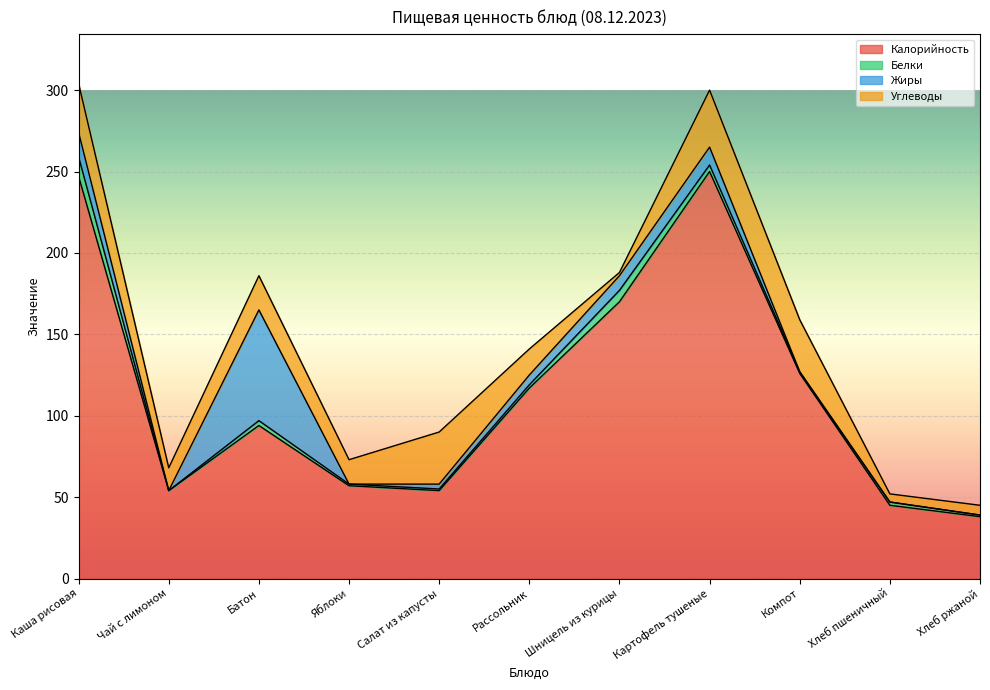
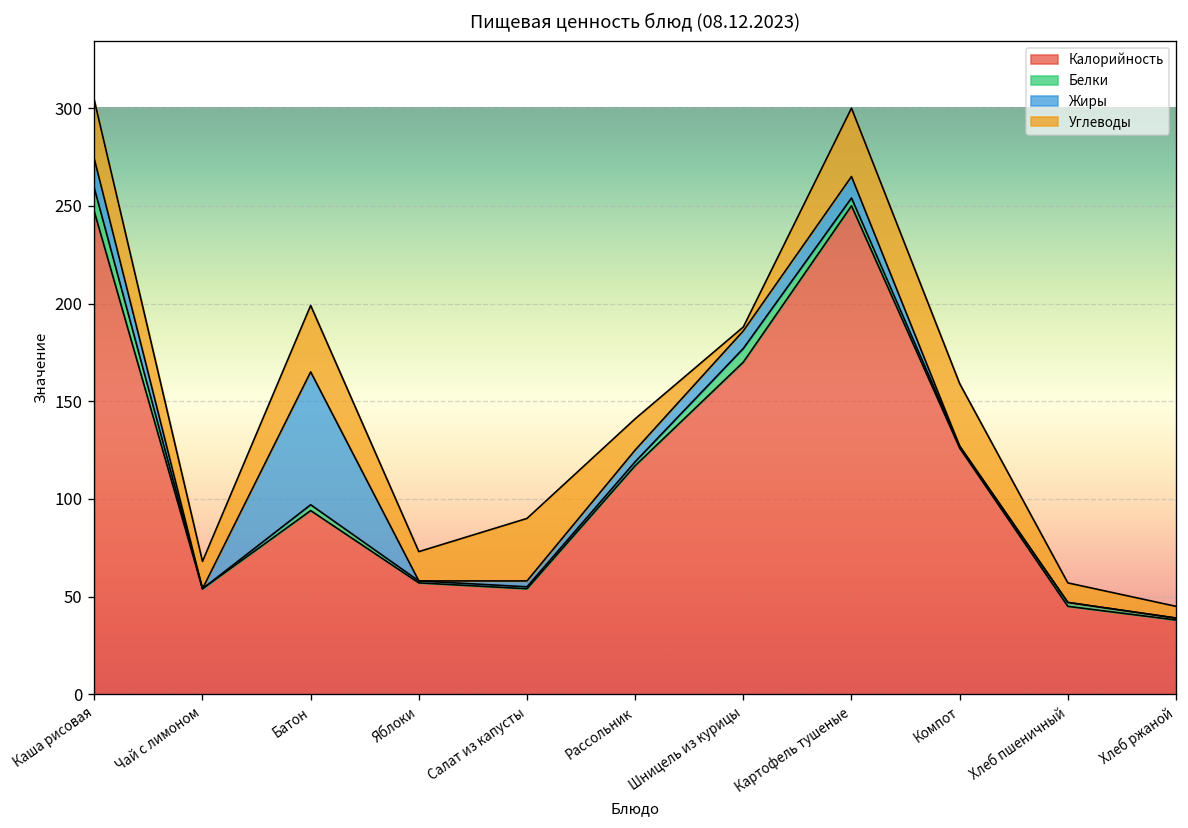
Углеводы, Батон: 21 -> 34
Углеводы, Хлеб пшеничный: 5 -> 10
